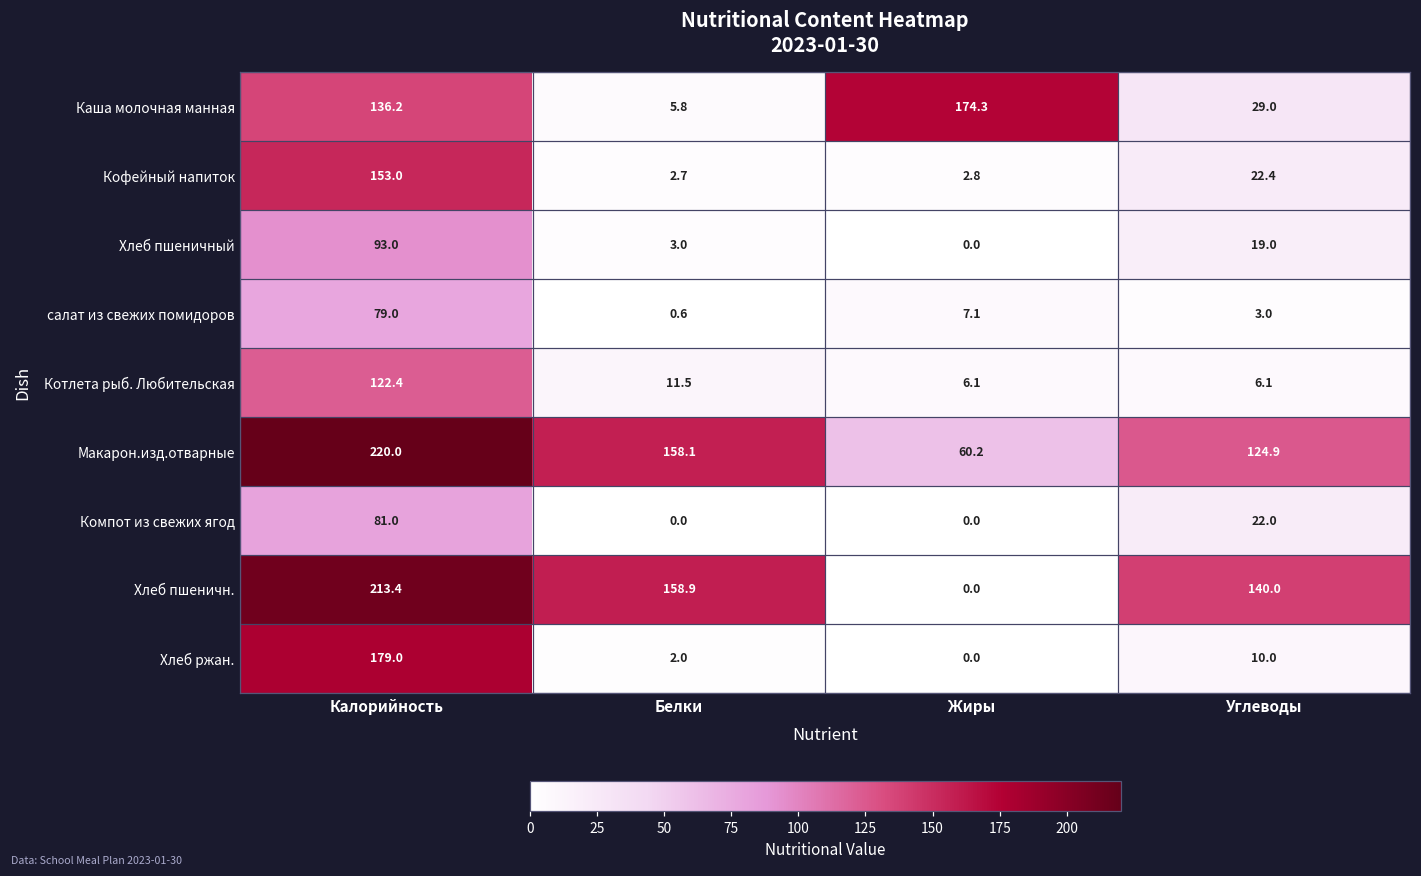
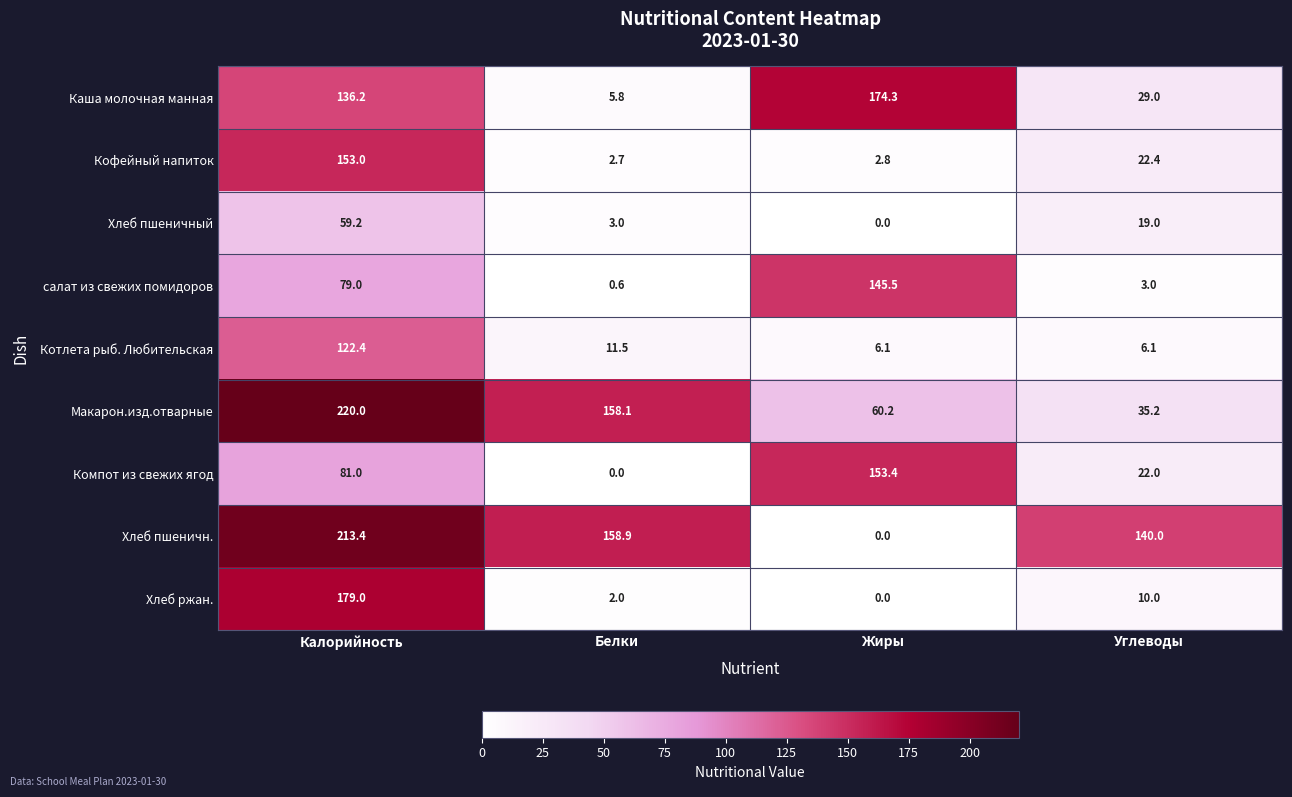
Хлеб пшеничный, Калорийность: 93.0 -> 59.2
салат из свежих помидоров, Жиры: 7.1 -> 145.5
Макарон.изд.отварные, Углеводы: 124.9 -> 35.2
Компот из свежих ягод, Жиры: 0.0 -> 153.4
